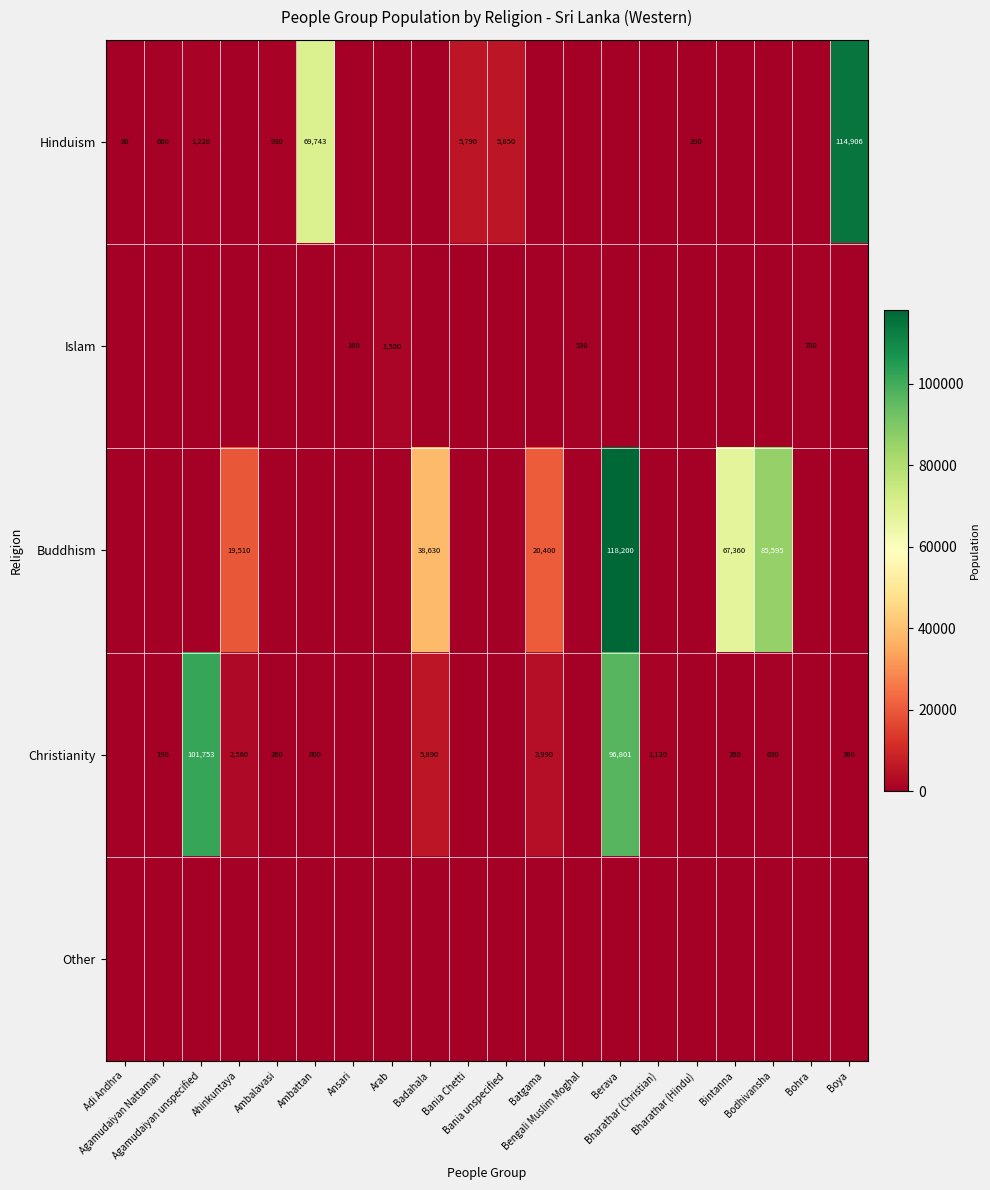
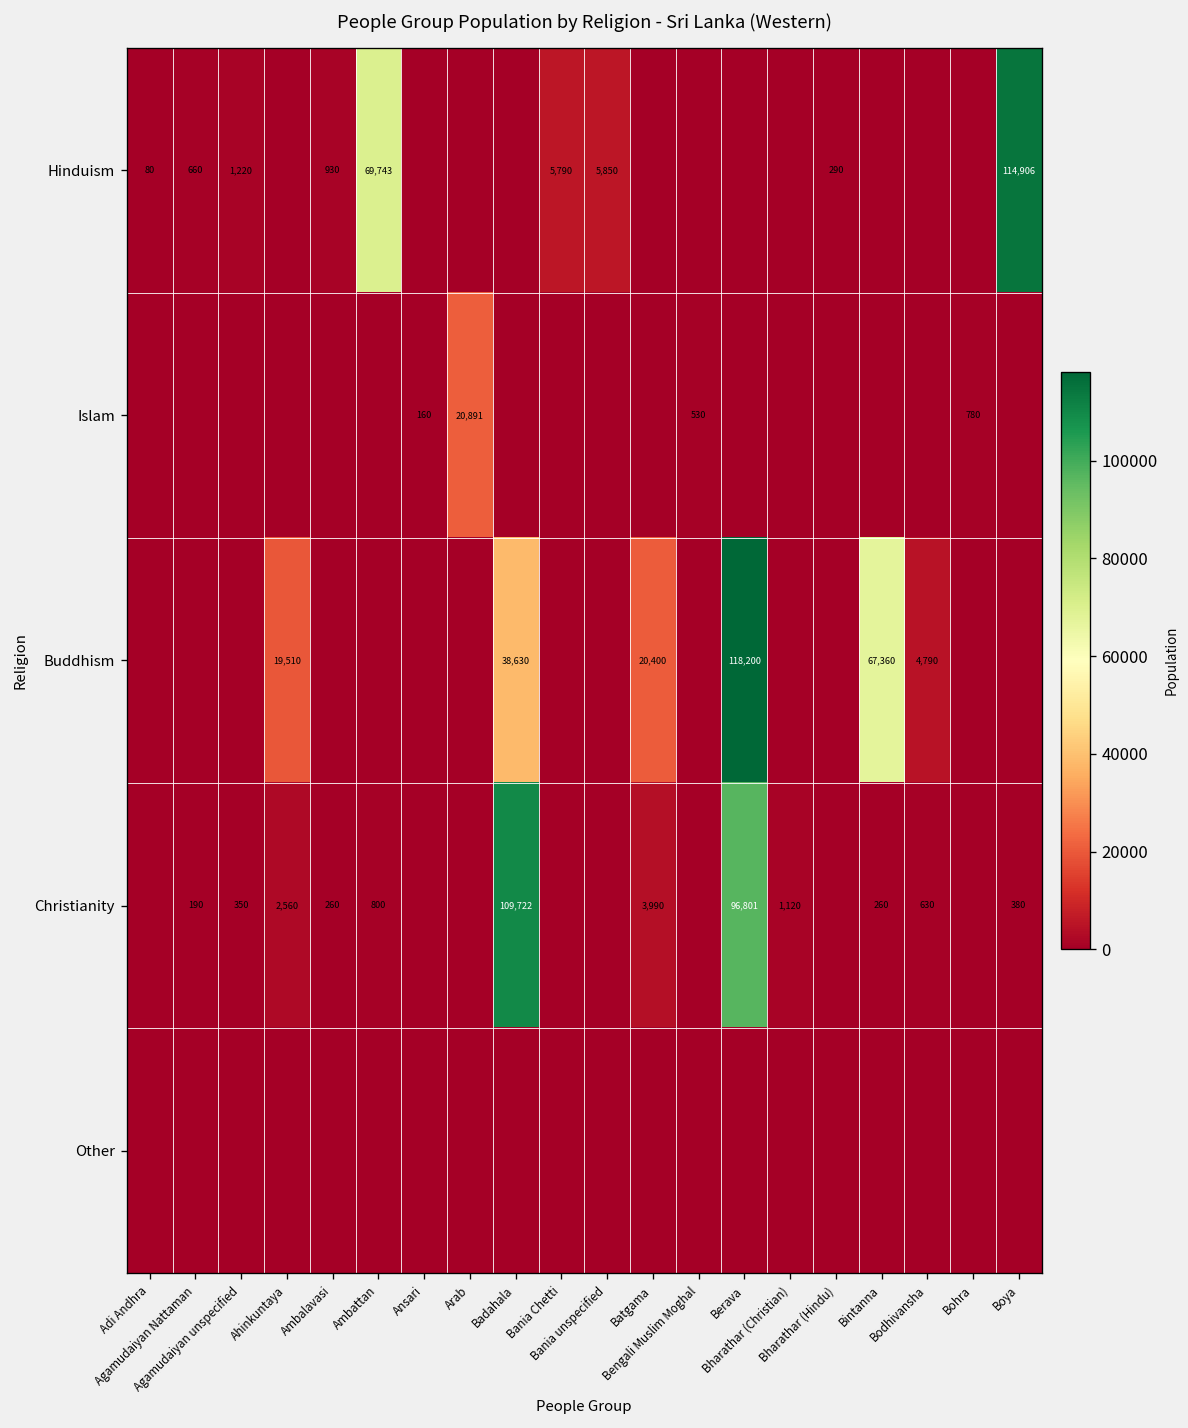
Islam, Arab: 1,500 -> 20,891
Buddhism, Bodhivansha: 85,595 -> 4,790
Christianity, Agamudaiyan unspecified: 101,753 -> 350
Christianity, Badahala: 5,890 -> 109,722
